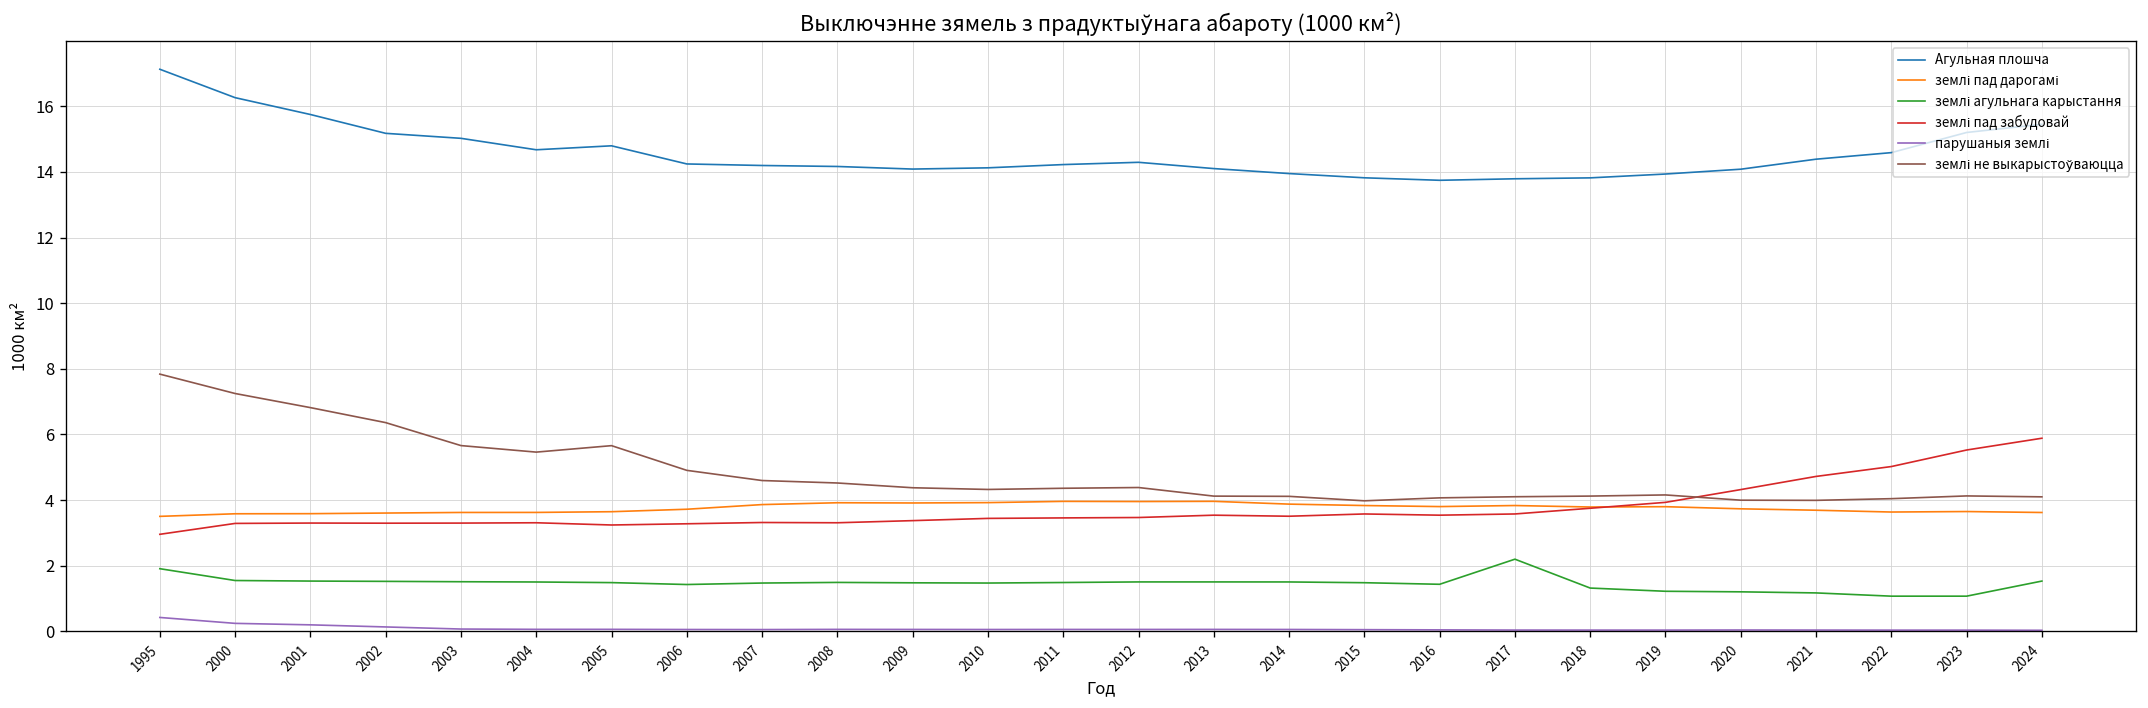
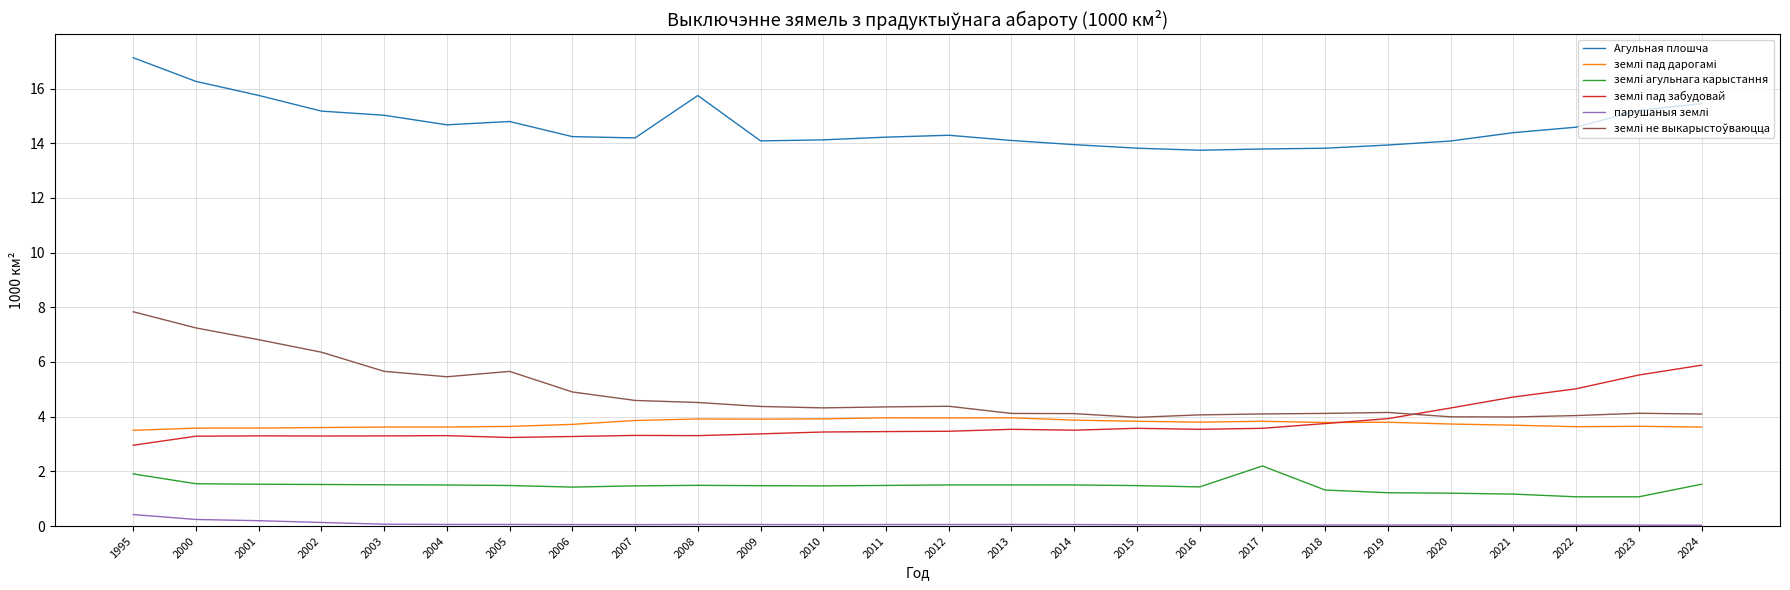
Агульная плошча, 2008: 14.2 -> 15.7
